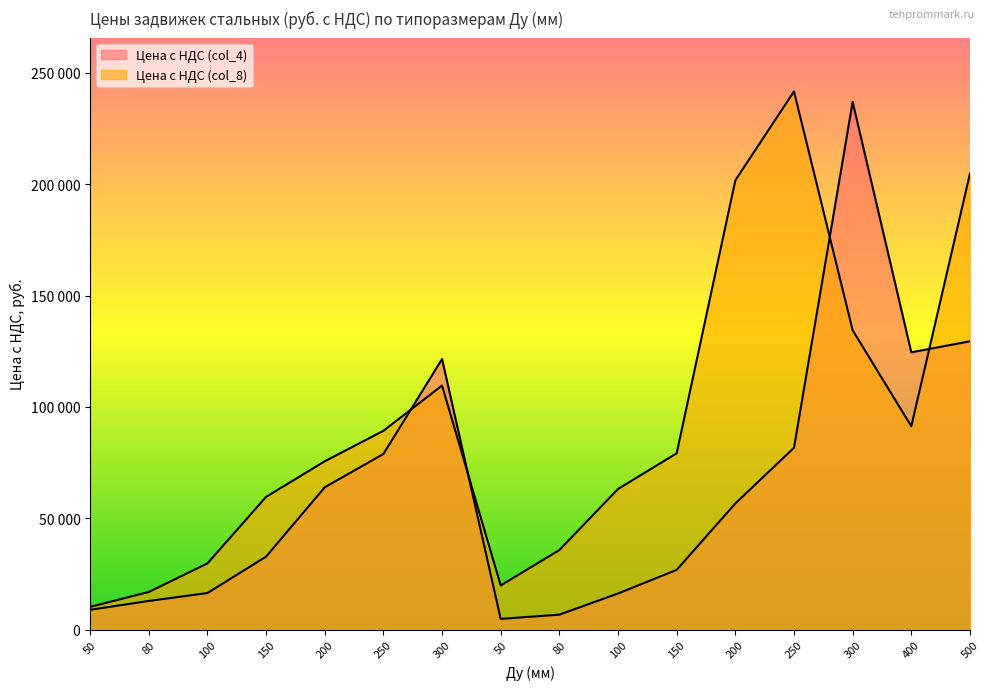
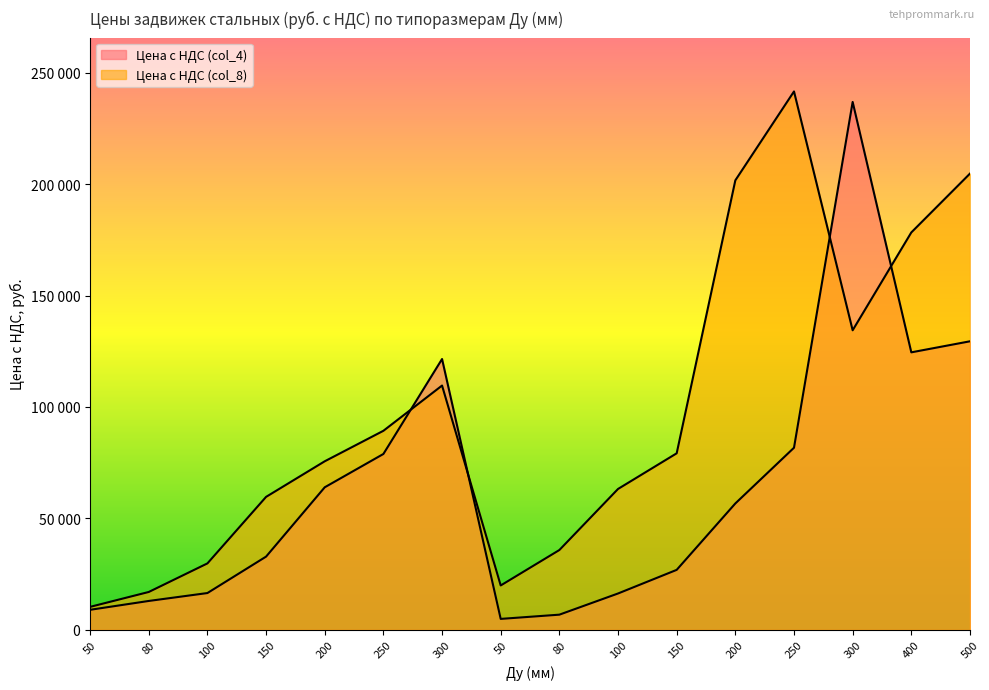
Цена с НДС (col_8), 400: 91000 -> 178000
